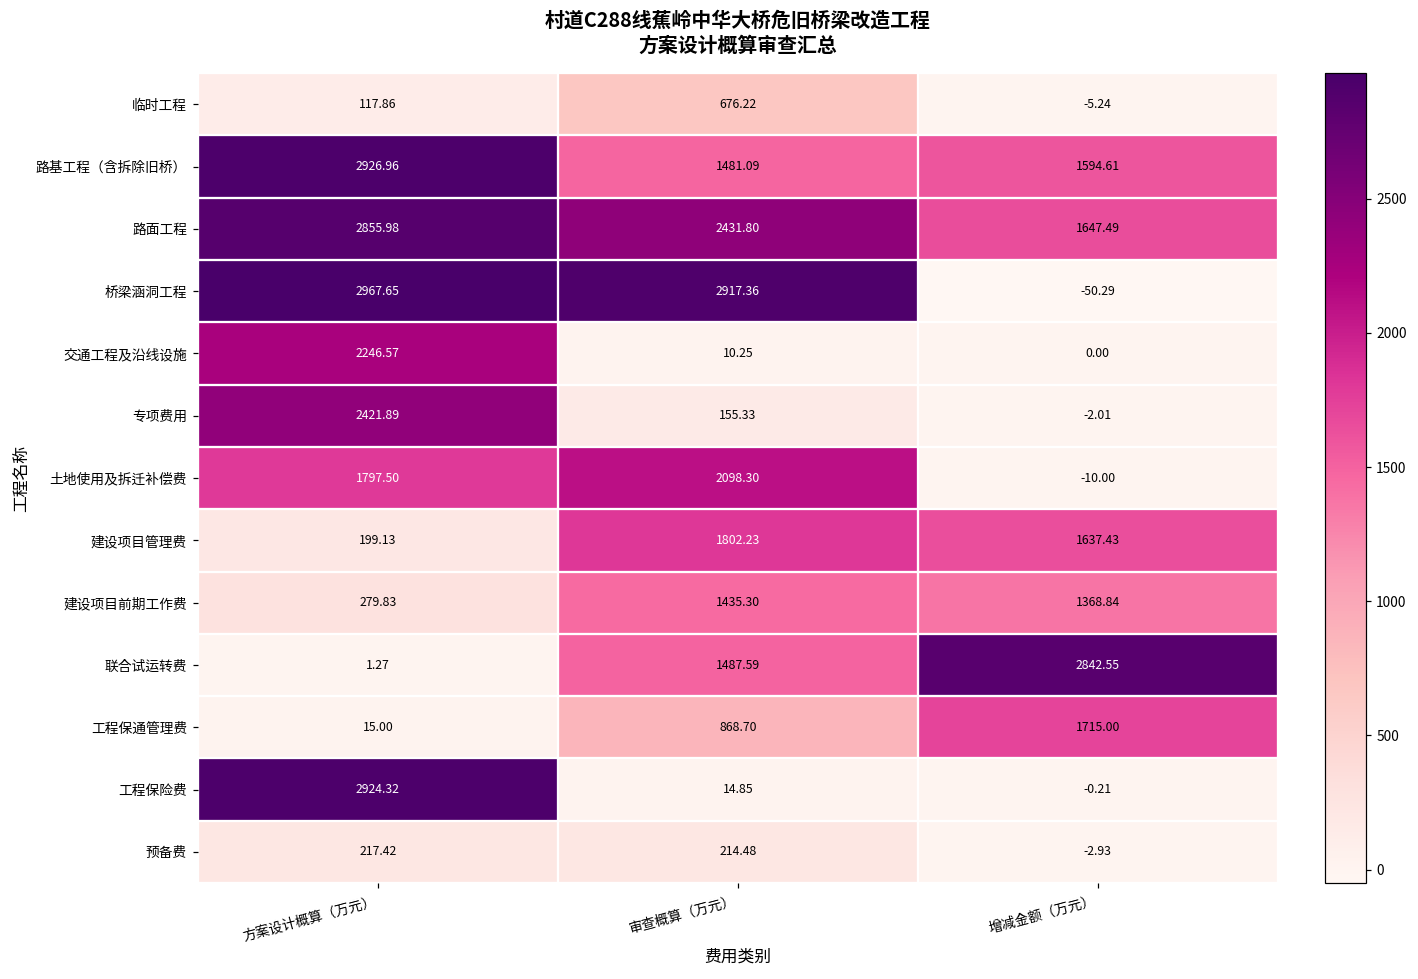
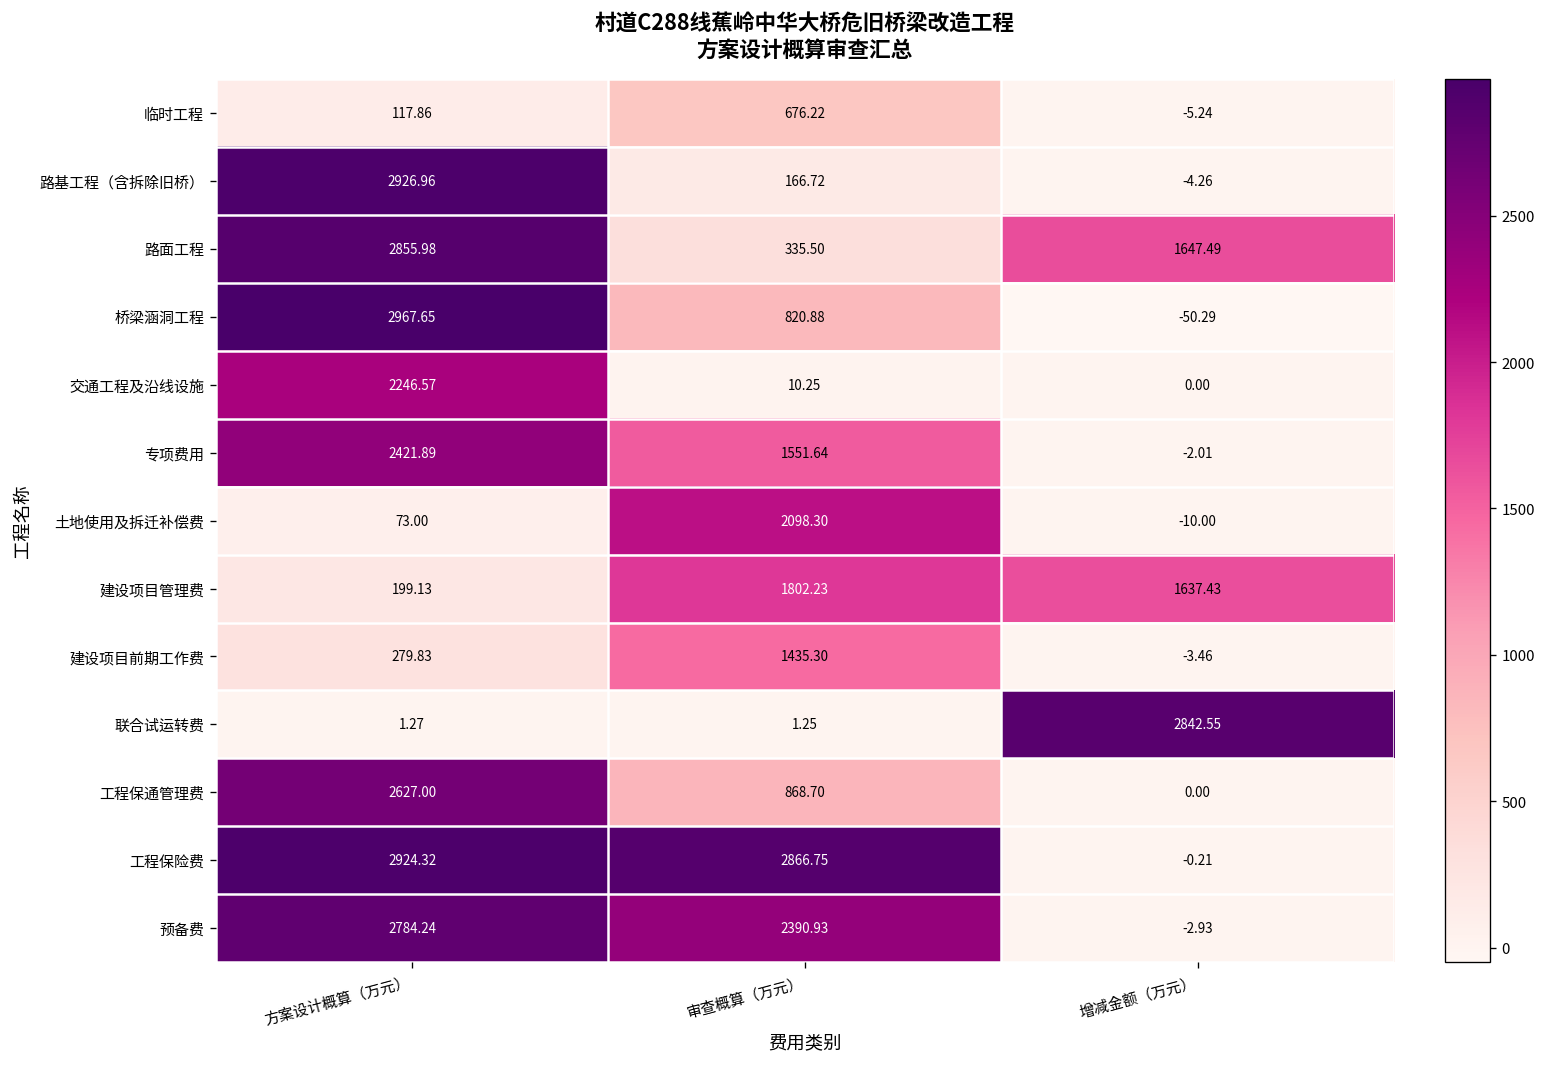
路基工程（含拆除旧桥）, 审查概算（万元）: 1481.09 -> 166.72
路基工程（含拆除旧桥）, 增减金额（万元）: 1594.61 -> -4.26
路面工程, 审查概算（万元）: 2431.80 -> 335.50
桥梁涵洞工程, 审查概算（万元）: 2917.36 -> 820.88
专项费用, 审查概算（万元）: 155.33 -> 1551.64
土地使用及拆迁补偿费, 方案设计概算（万元）: 1797.50 -> 73.00
建设项目前期工作费, 增减金额（万元）: 1368.84 -> -3.46
联合试运转费, 审查概算（万元）: 1487.59 -> 1.25
工程保通管理费, 方案设计概算（万元）: 15.00 -> 2627.00
工程保通管理费, 增减金额（万元）: 1715.00 -> 0.00
工程保险费, 审查概算（万元）: 14.85 -> 2866.75
预备费, 方案设计概算（万元）: 217.42 -> 2784.24
预备费, 审查概算（万元）: 214.48 -> 2390.93
